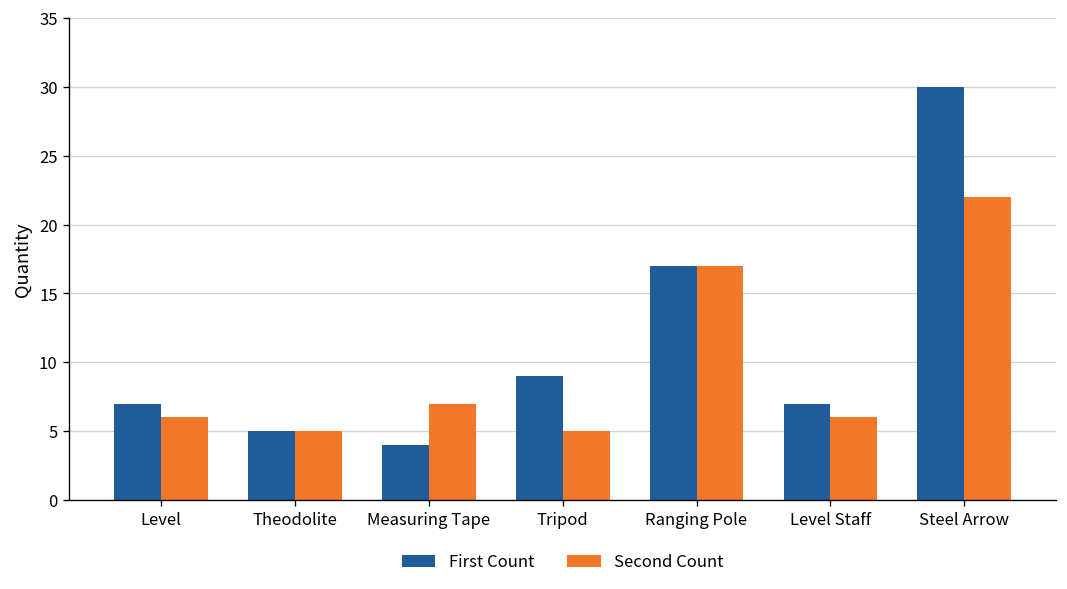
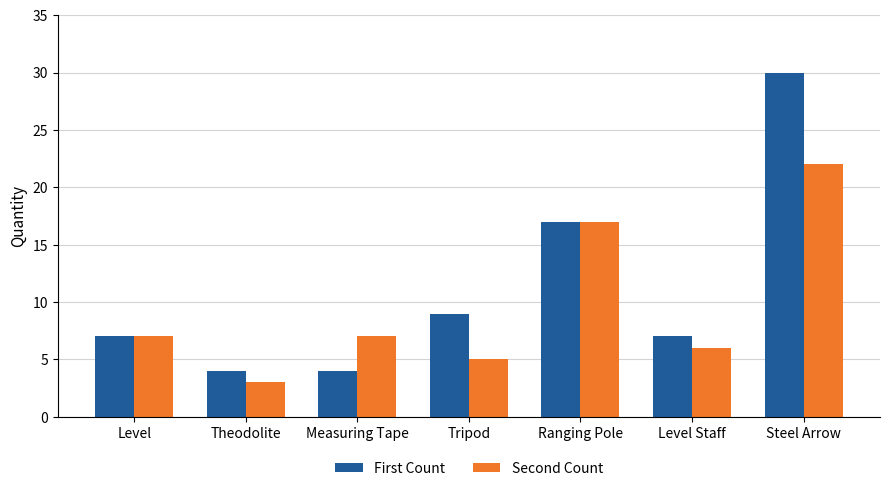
Second Count, Level: 6 -> 7
First Count, Theodolite: 5 -> 4
Second Count, Theodolite: 5 -> 3
